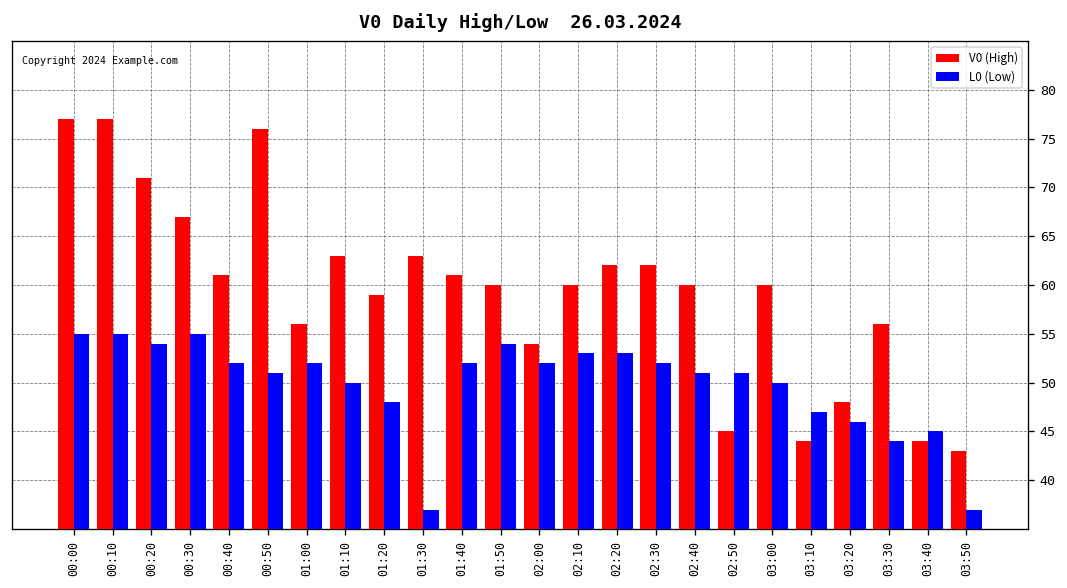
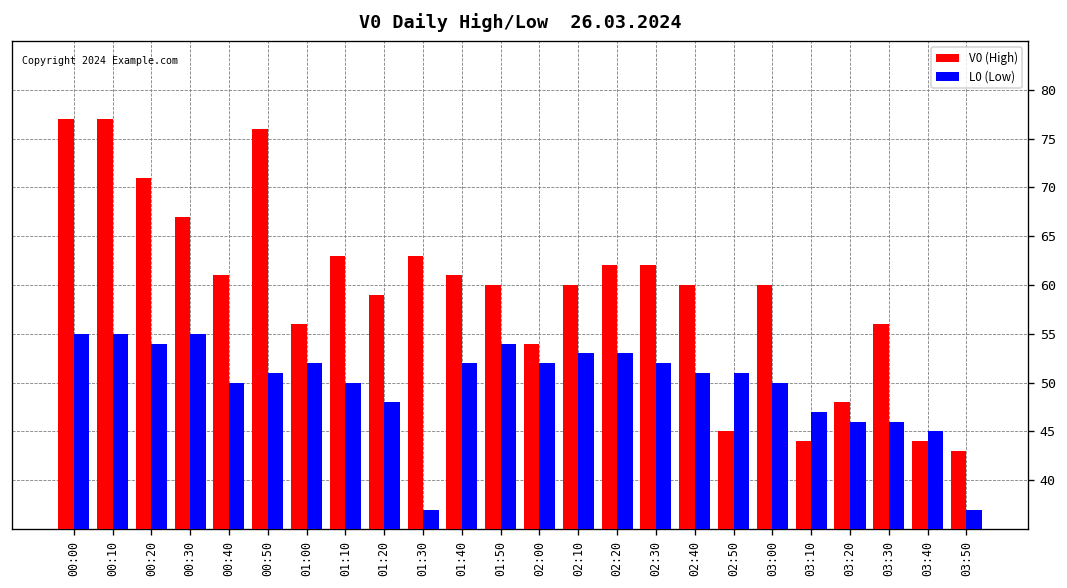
L0 (Low), 00:40: 52 -> 50
L0 (Low), 03:30: 44 -> 46
